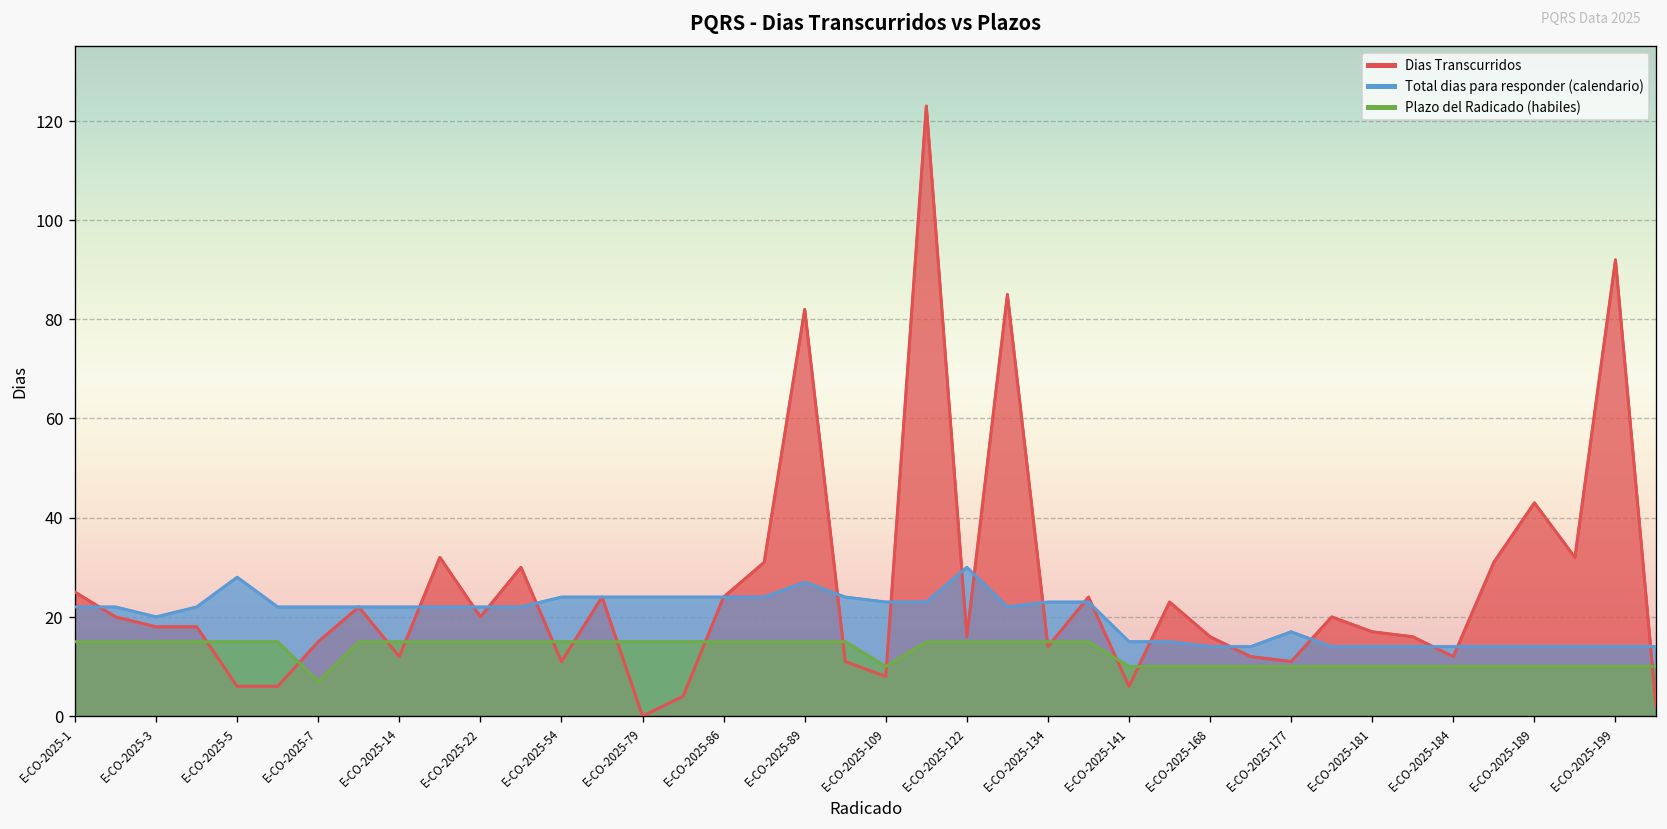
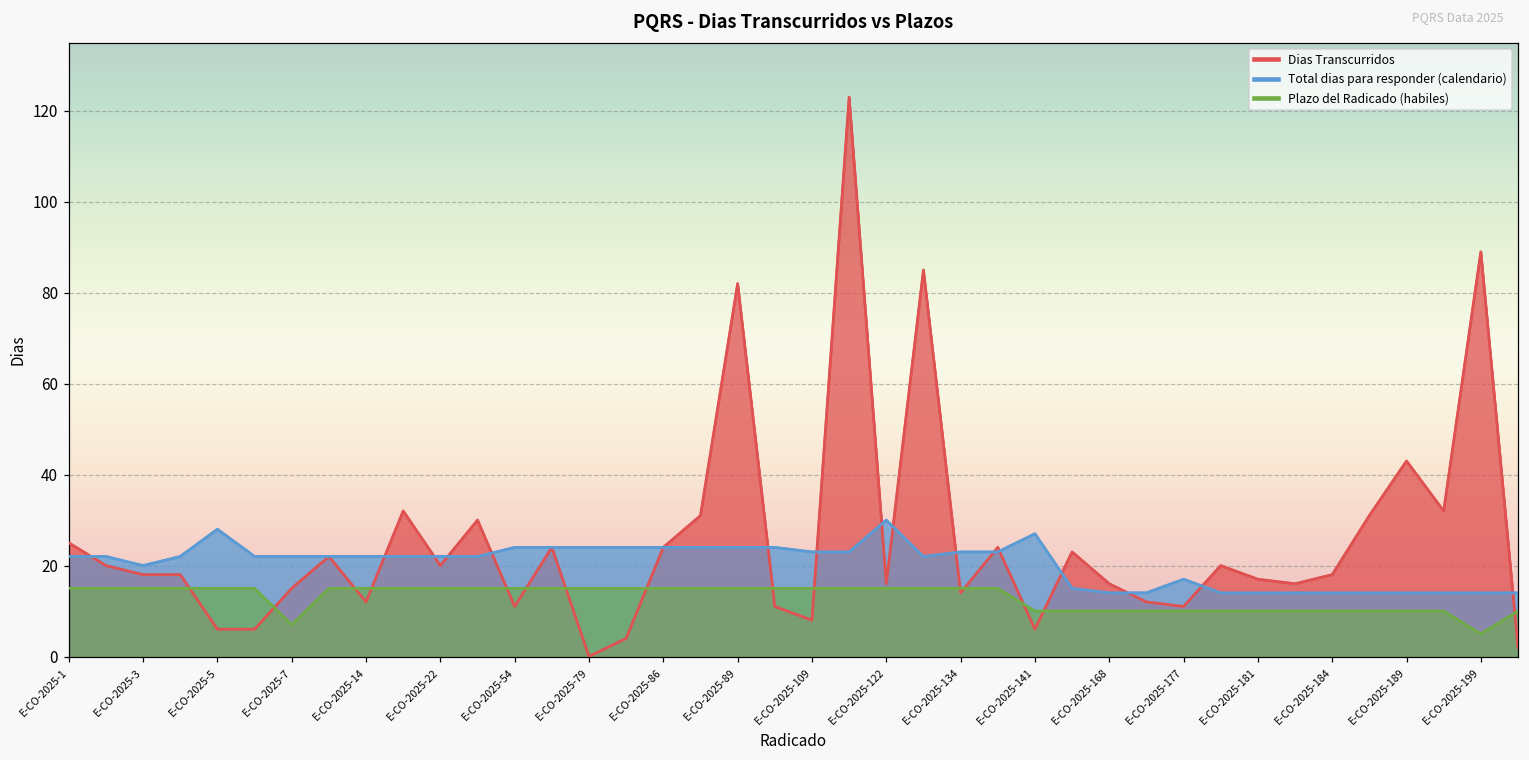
Total dias para responder (calendario), E-CO-2025-89: 27 -> 24
Plazo del Radicado (habiles), E-CO-2025-109: 10 -> 15
Total dias para responder (calendario), E-CO-2025-141: 15 -> 27
Dias Transcurridos, E-CO-2025-184: 12 -> 18
Dias Transcurridos, E-CO-2025-199: 92 -> 89
Plazo del Radicado (habiles), E-CO-2025-199: 10 -> 5
